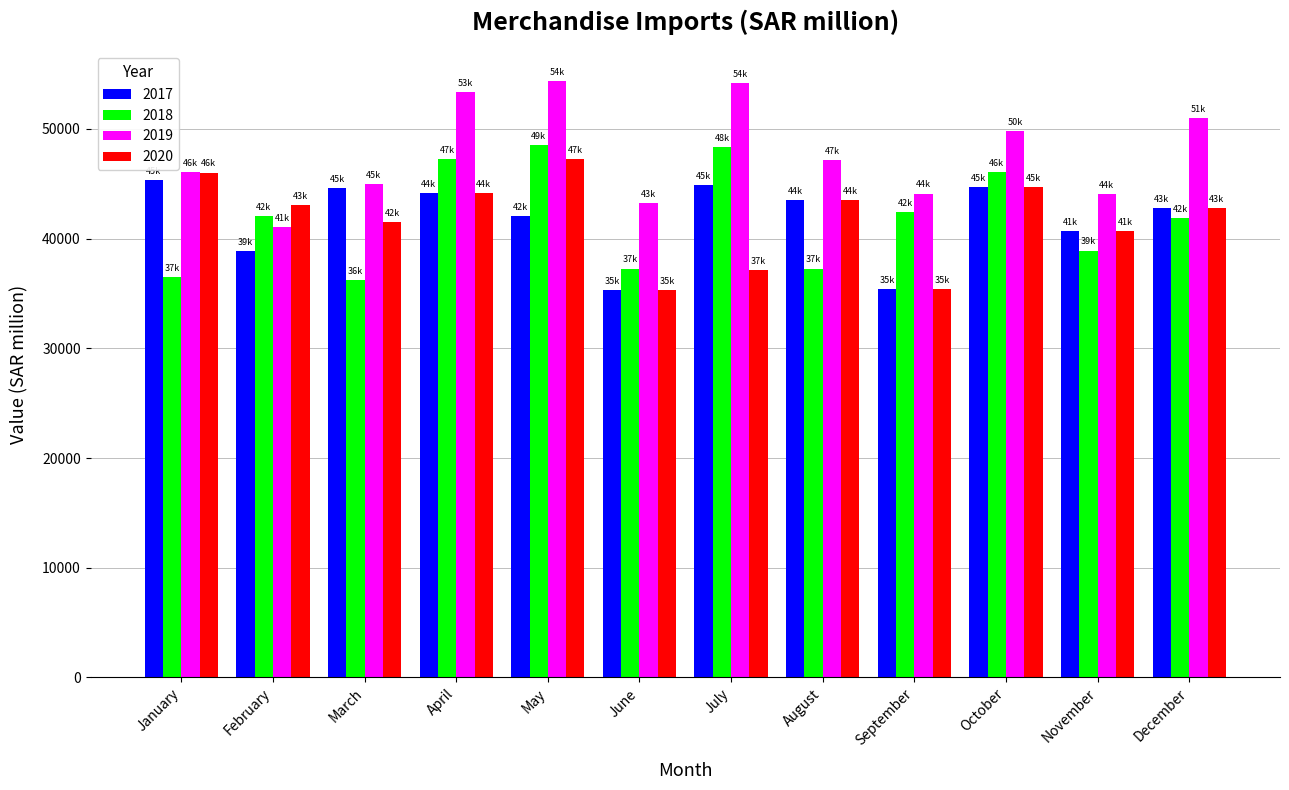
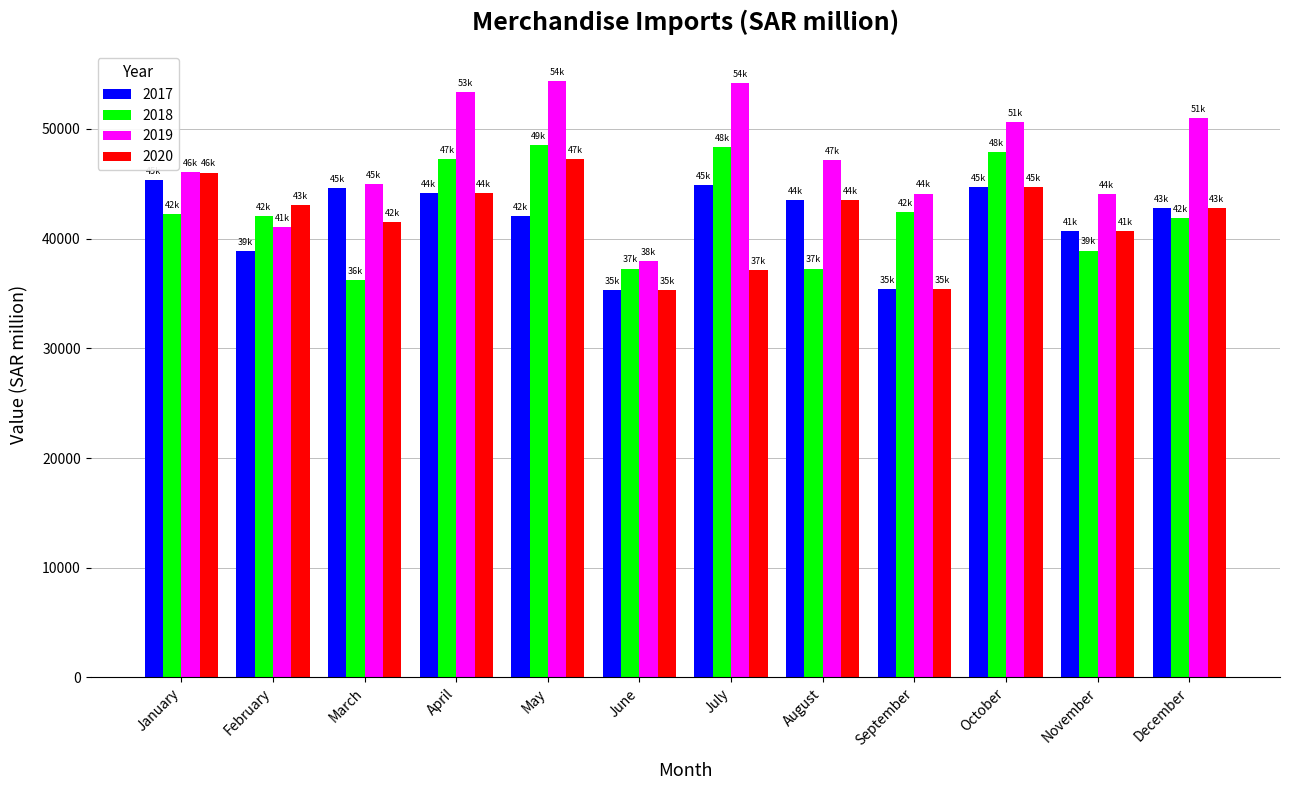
2018, January: 37k -> 42k
2019, June: 43k -> 38k
2018, October: 46k -> 48k
2019, October: 50k -> 51k
